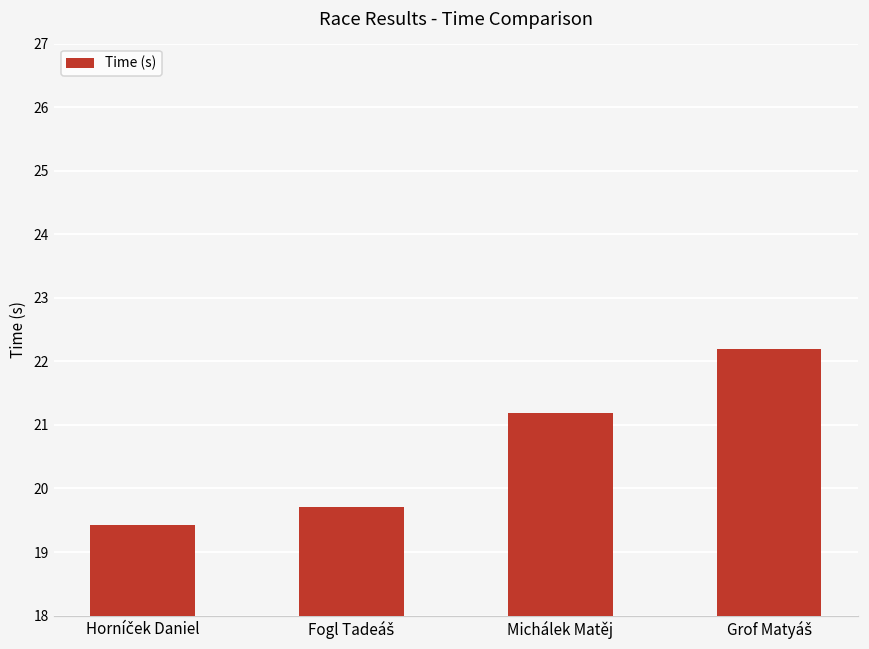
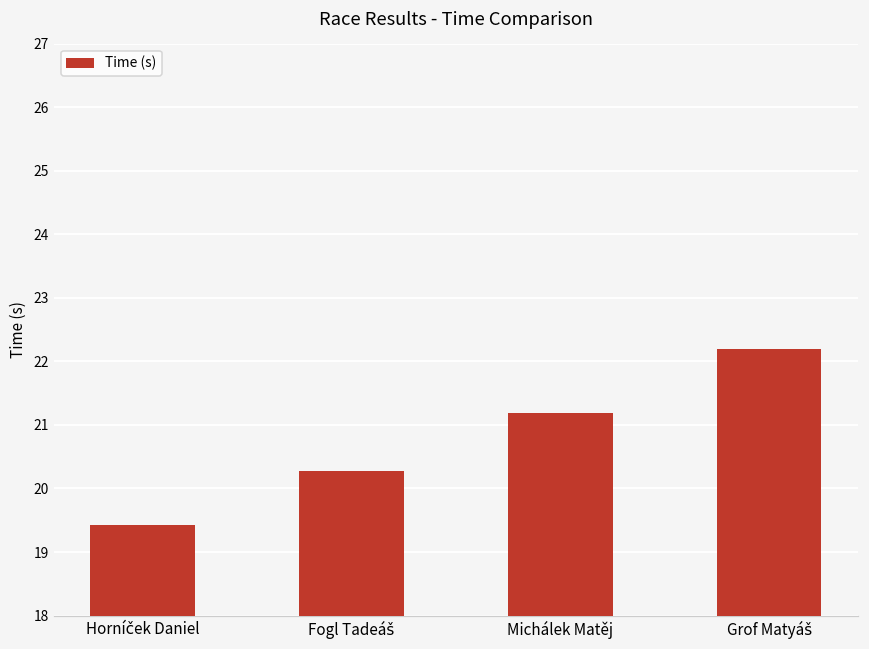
Fogl Tadeáš: 19.7 -> 20.3
